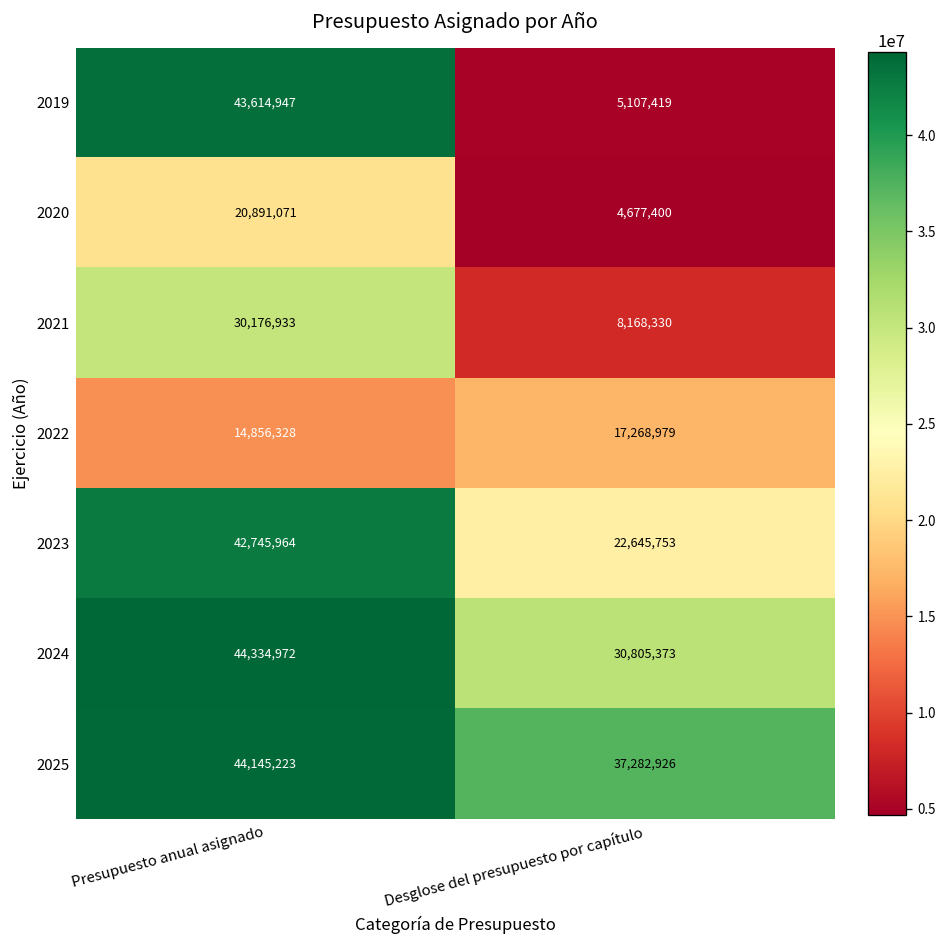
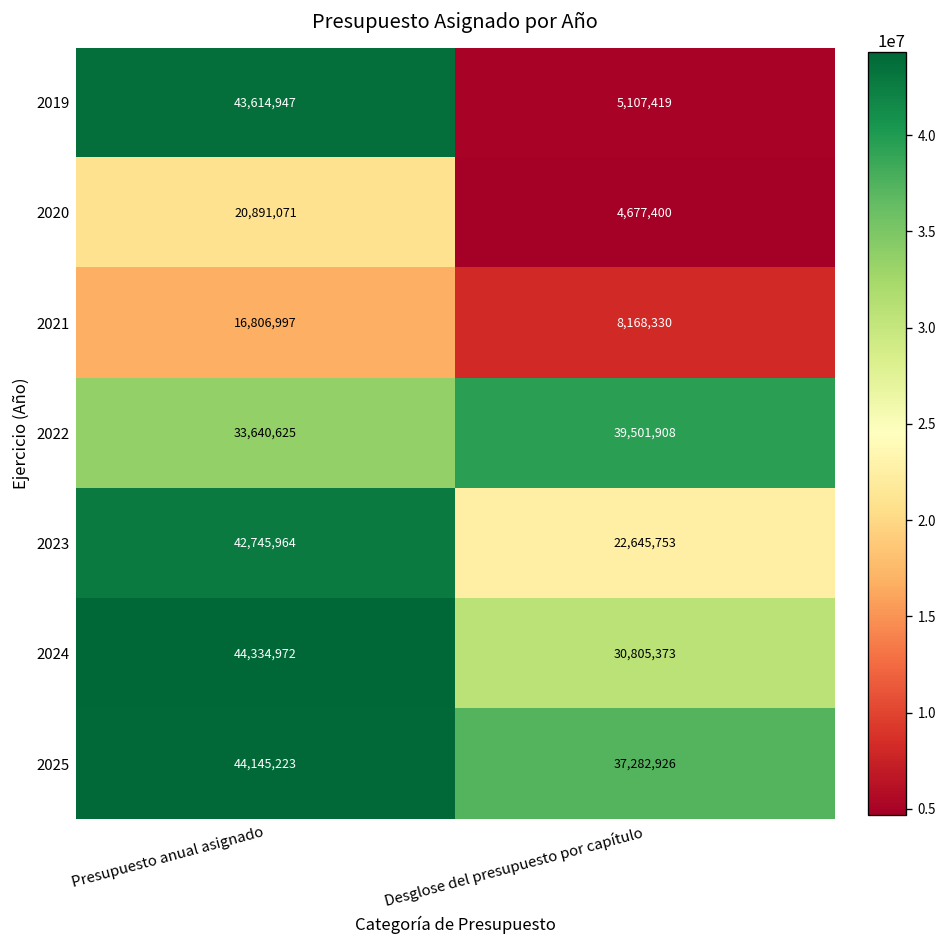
2021, Presupuesto anual asignado: 30,176,933 -> 16,806,997
2022, Presupuesto anual asignado: 14,856,328 -> 33,640,625
2022, Desglose del presupuesto por capítulo: 17,268,979 -> 39,501,908
